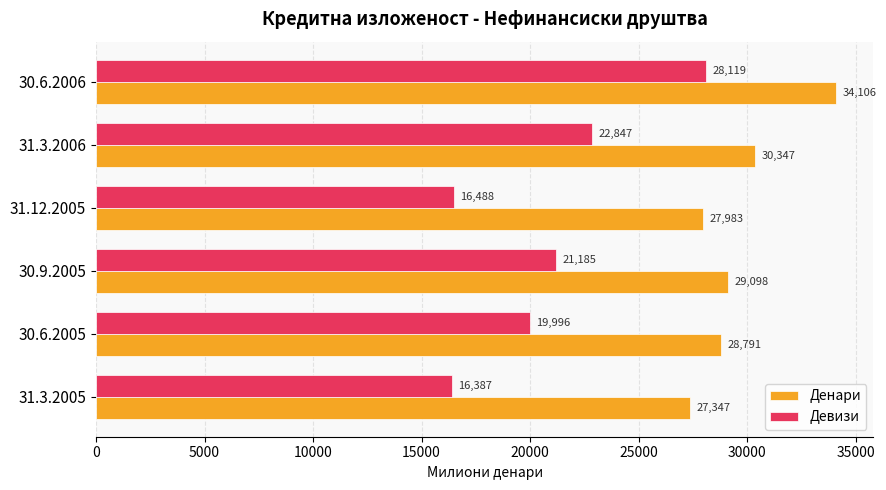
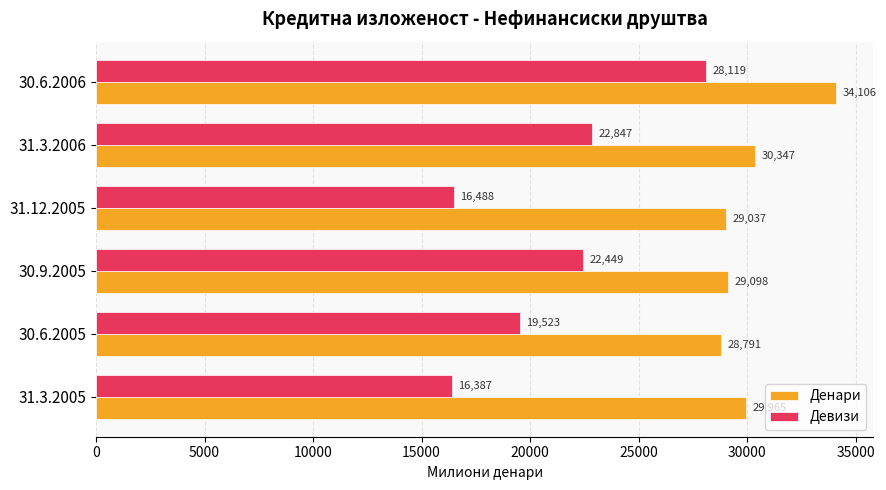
Денари, 31.12.2005: 27,983 -> 29,037
Девизи, 30.9.2005: 21,185 -> 22,449
Девизи, 30.6.2005: 19,996 -> 19,523
Денари, 31.3.2005: 27300 -> 30000
